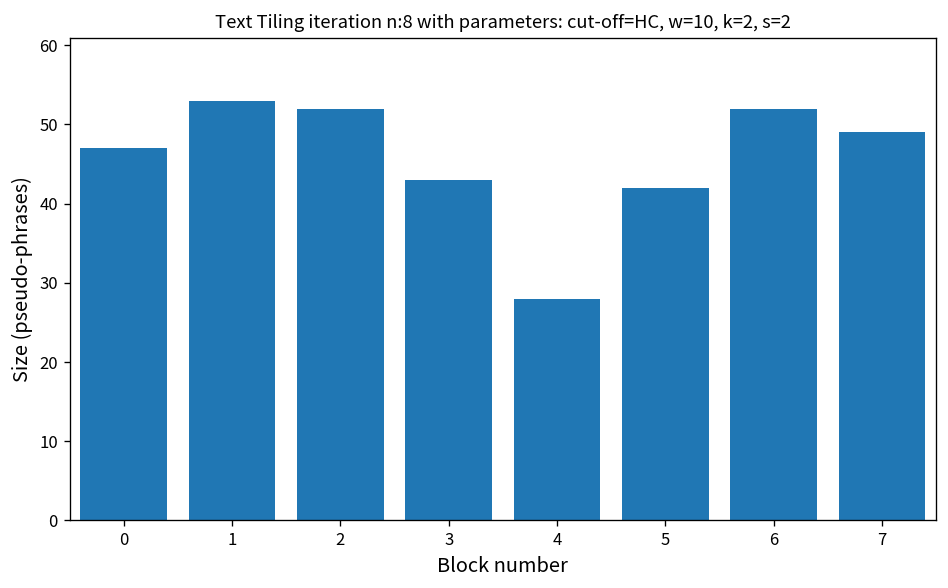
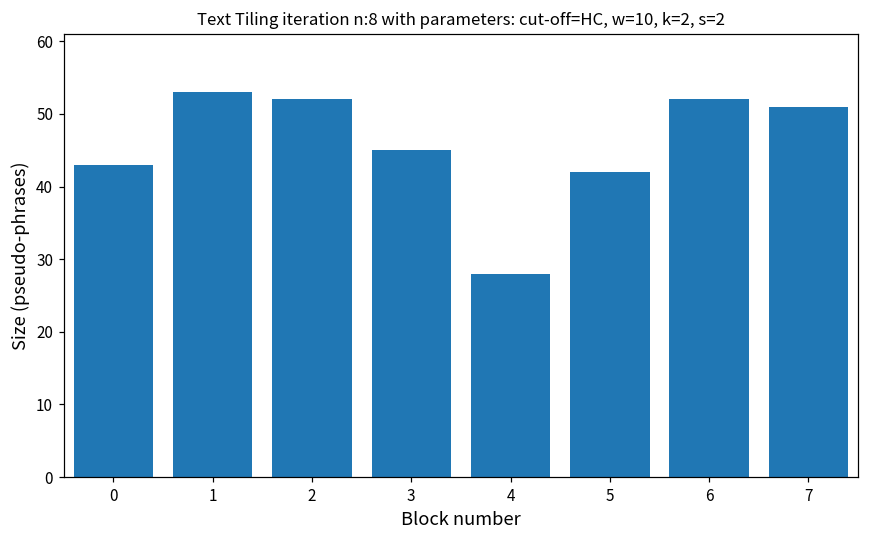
0: 47 -> 43
3: 43 -> 45
7: 49 -> 51
